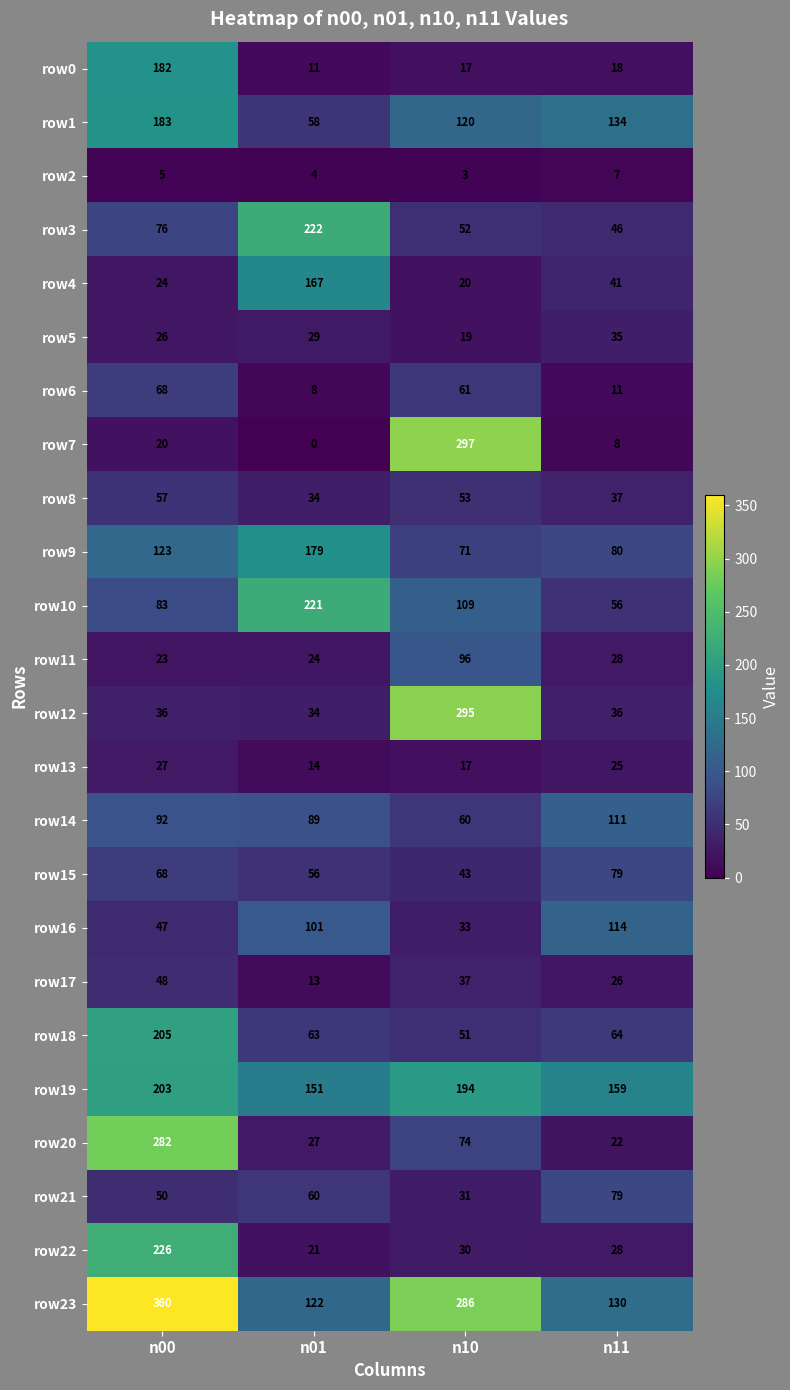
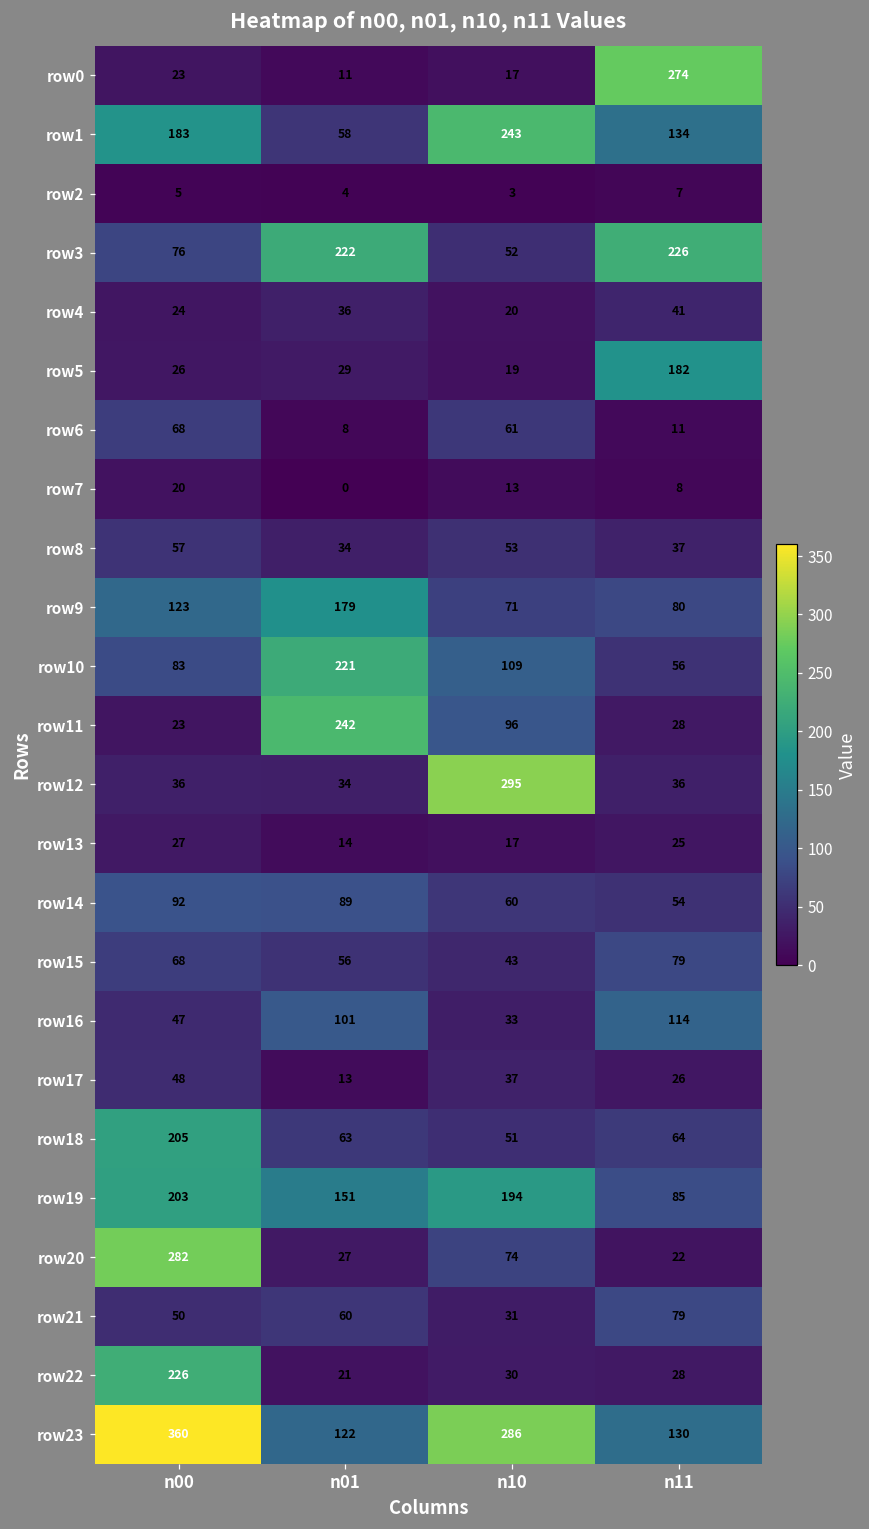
row0, n00: 182 -> 23
row0, n11: 18 -> 274
row1, n10: 120 -> 243
row3, n11: 46 -> 226
row4, n01: 167 -> 36
row5, n11: 35 -> 182
row7, n10: 297 -> 13
row11, n01: 24 -> 242
row14, n11: 111 -> 54
row19, n11: 159 -> 85
